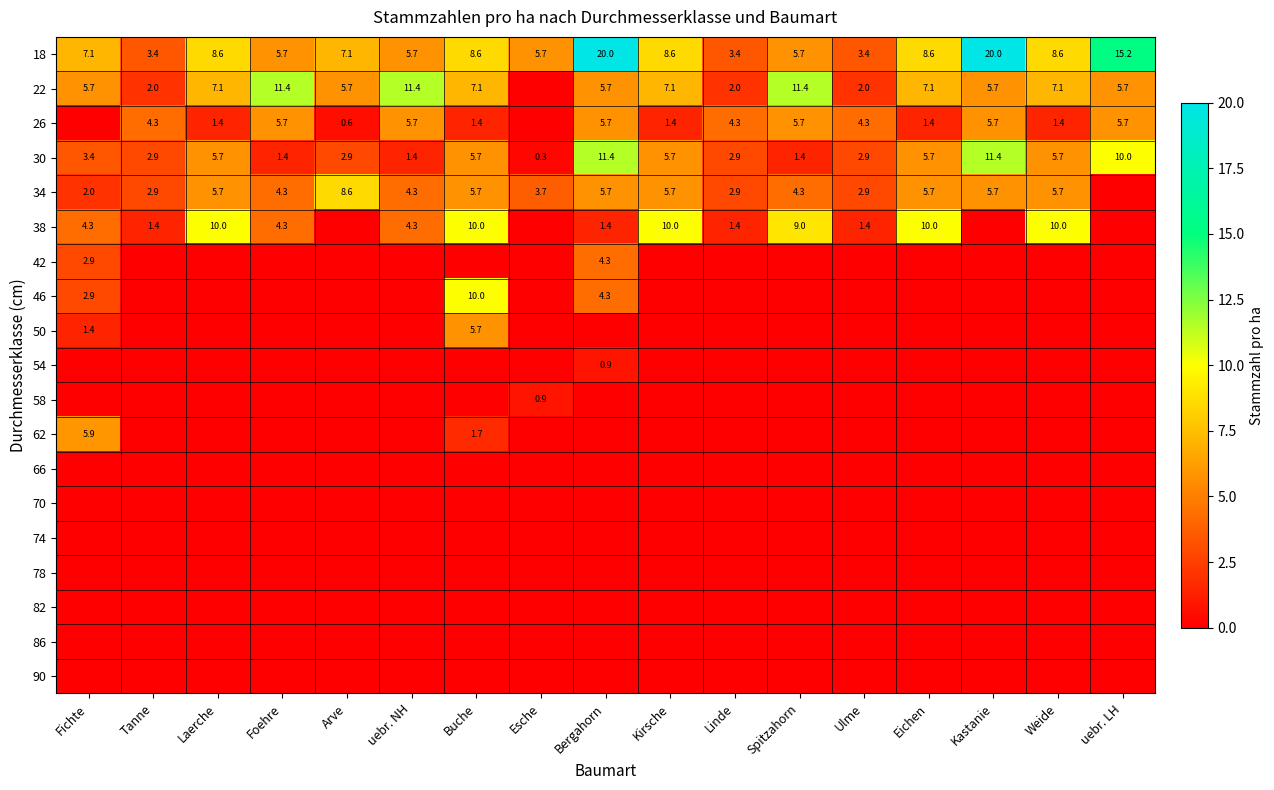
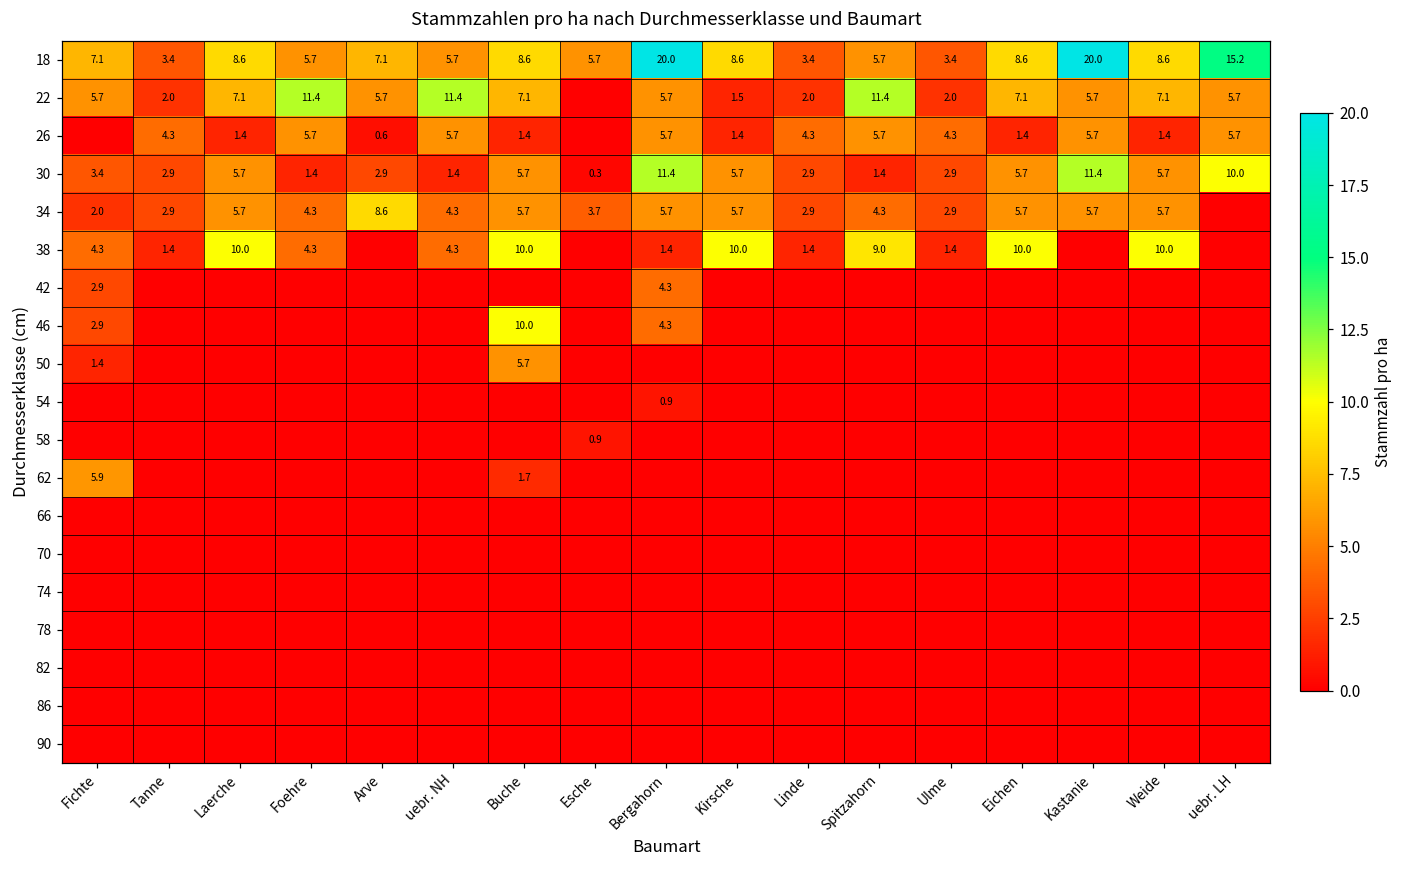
22, Kirsche: 7.1 -> 1.5
